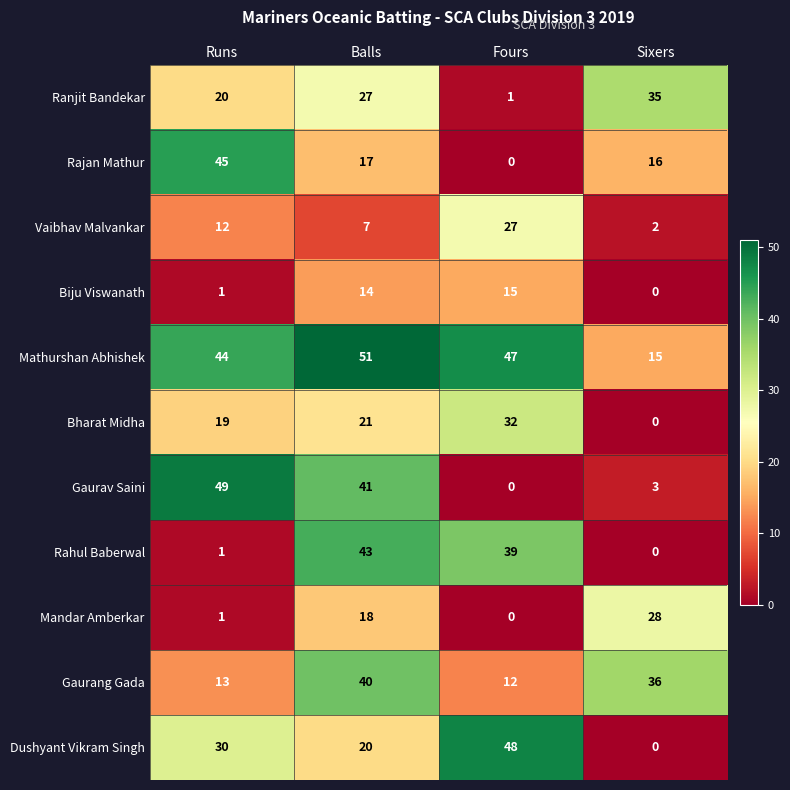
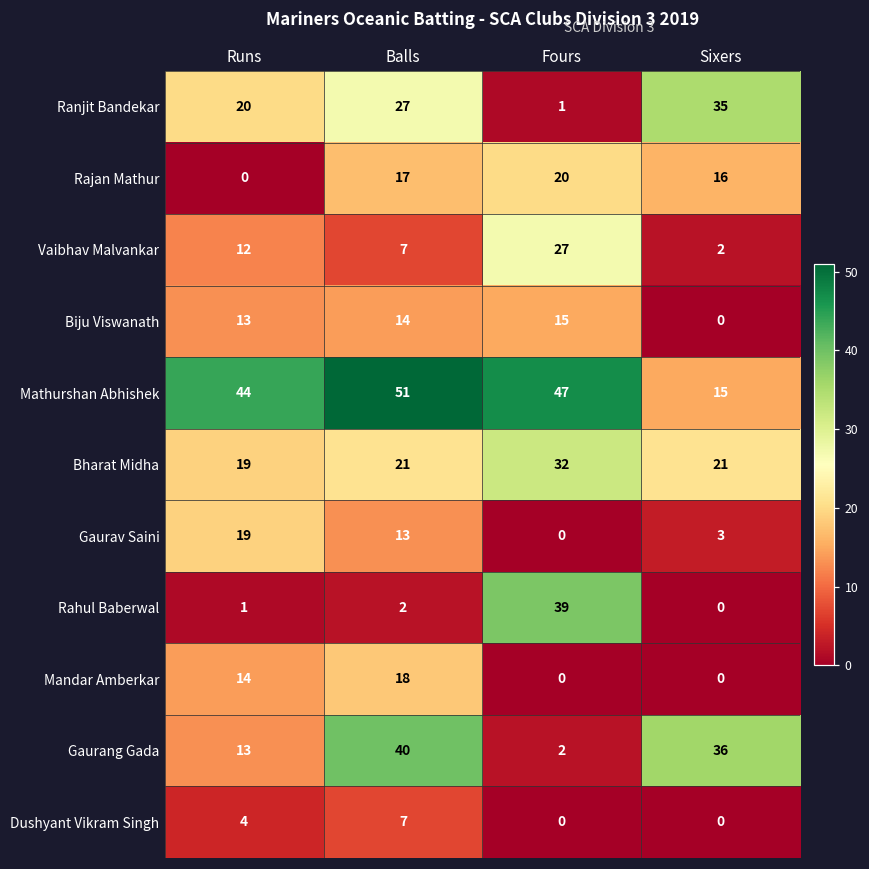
Rajan Mathur, Runs: 45 -> 0
Rajan Mathur, Fours: 0 -> 20
Biju Viswanath, Runs: 1 -> 13
Bharat Midha, Sixers: 0 -> 21
Gaurav Saini, Runs: 49 -> 19
Gaurav Saini, Balls: 41 -> 13
Rahul Baberwal, Balls: 43 -> 2
Mandar Amberkar, Runs: 1 -> 14
Mandar Amberkar, Sixers: 28 -> 0
Gaurang Gada, Fours: 12 -> 2
Dushyant Vikram Singh, Runs: 30 -> 4
Dushyant Vikram Singh, Balls: 20 -> 7
Dushyant Vikram Singh, Fours: 48 -> 0
